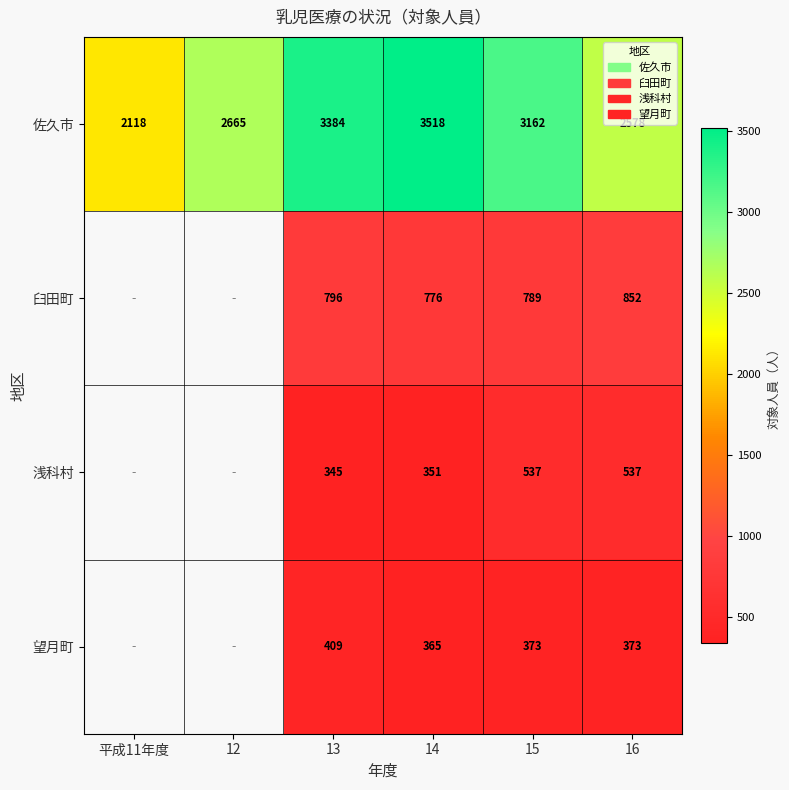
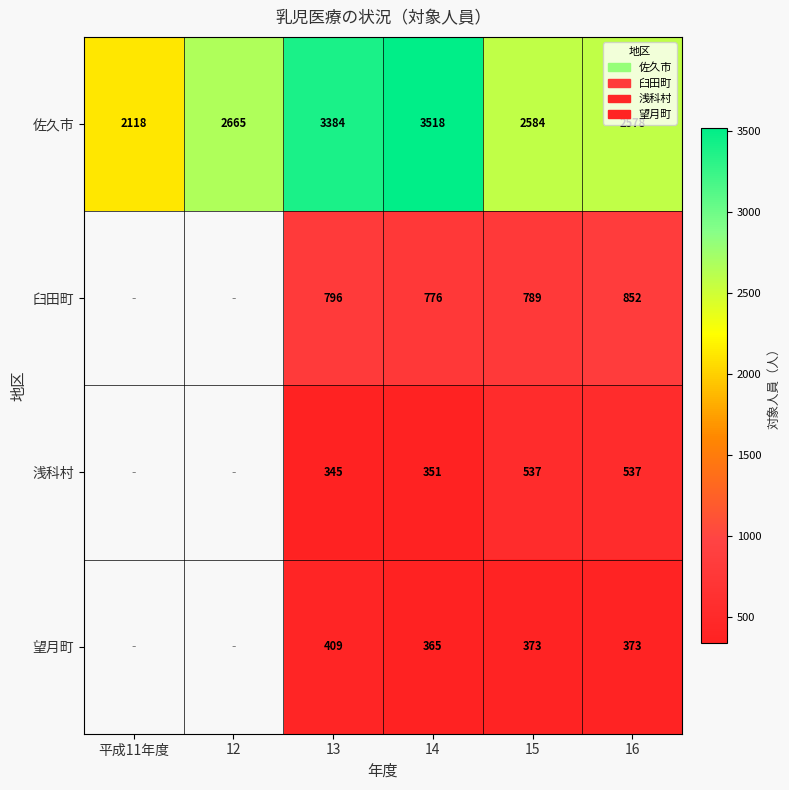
佐久市, 15: 3162 -> 2584
